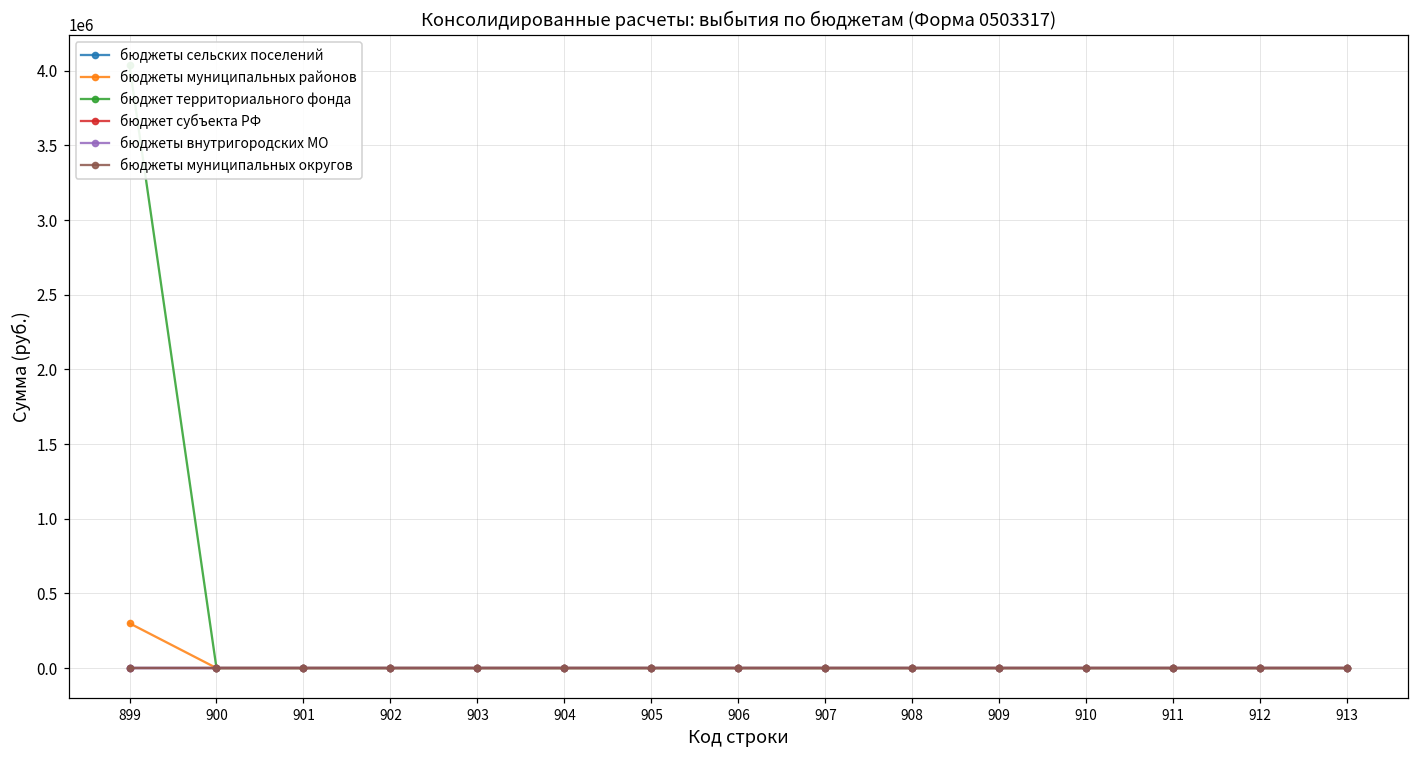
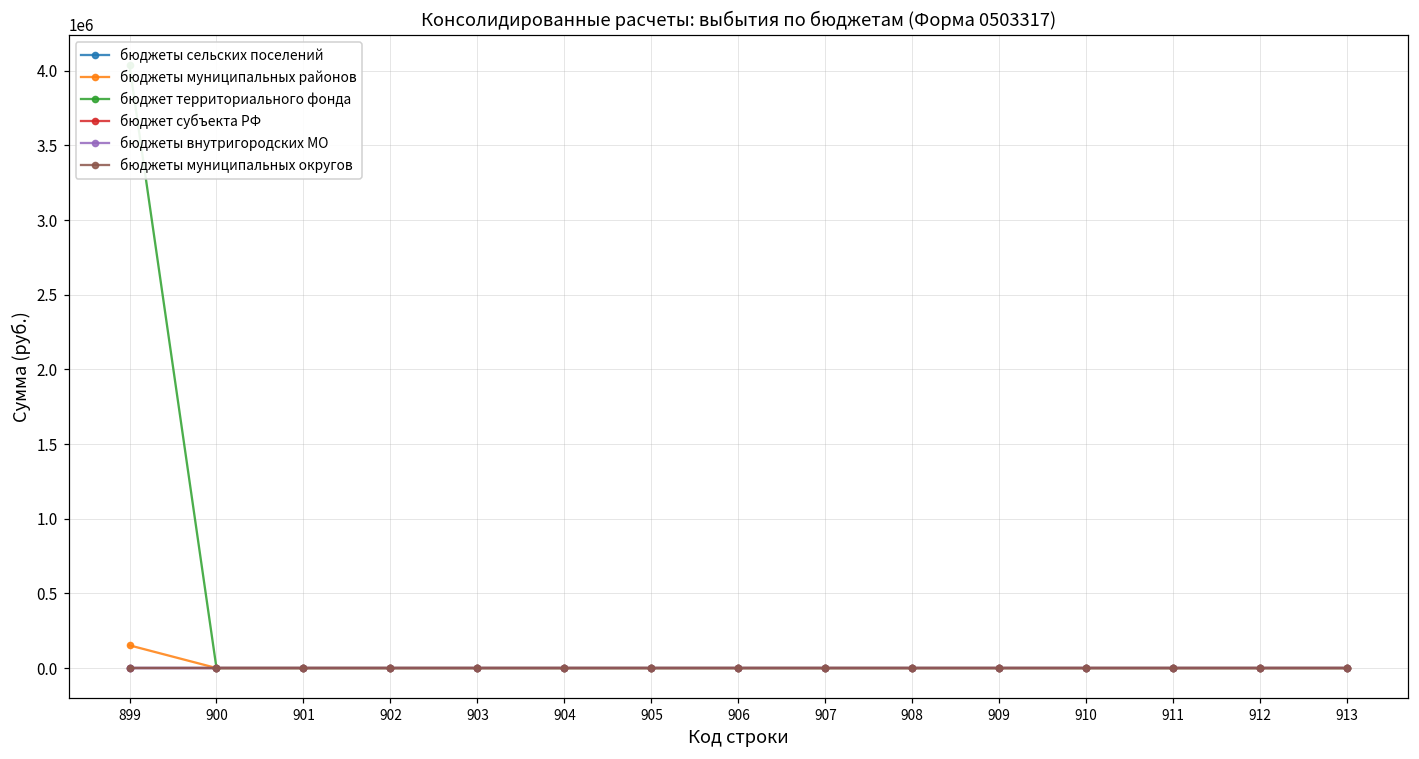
бюджеты муниципальных районов, 899: 300000 -> 150000
